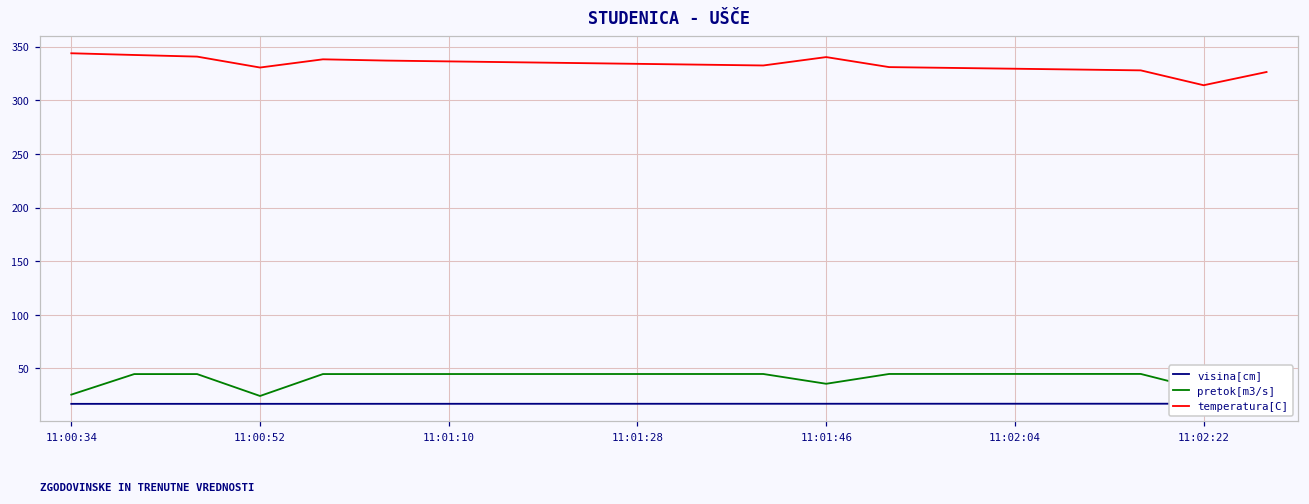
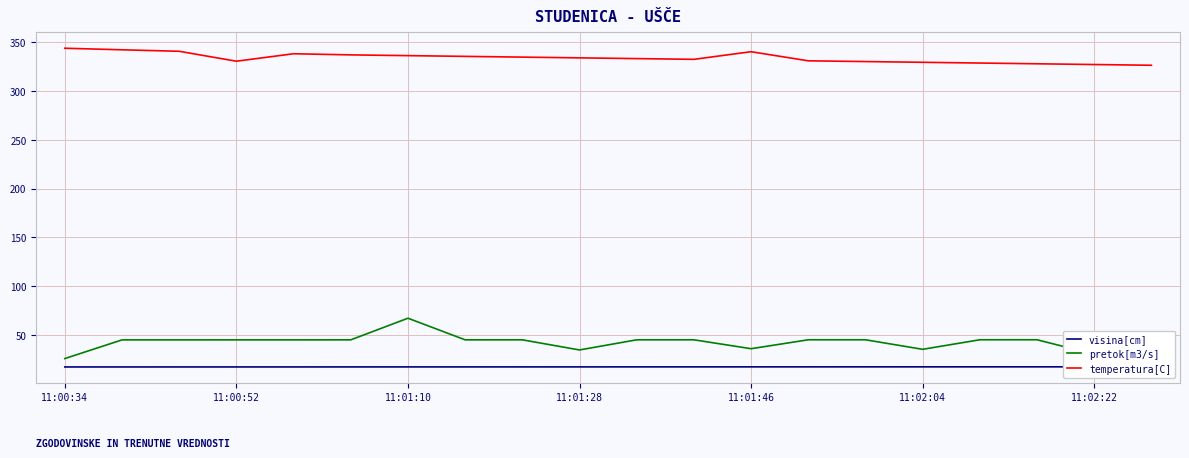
pretok[m3/s], 11:00:52: 20 -> 40
pretok[m3/s], 11:01:10: 40 -> 70
pretok[m3/s], 11:01:28: 40 -> 30
pretok[m3/s], 11:02:04: 45 -> 35
temperatura[C], 11:02:22: 310 -> 330
